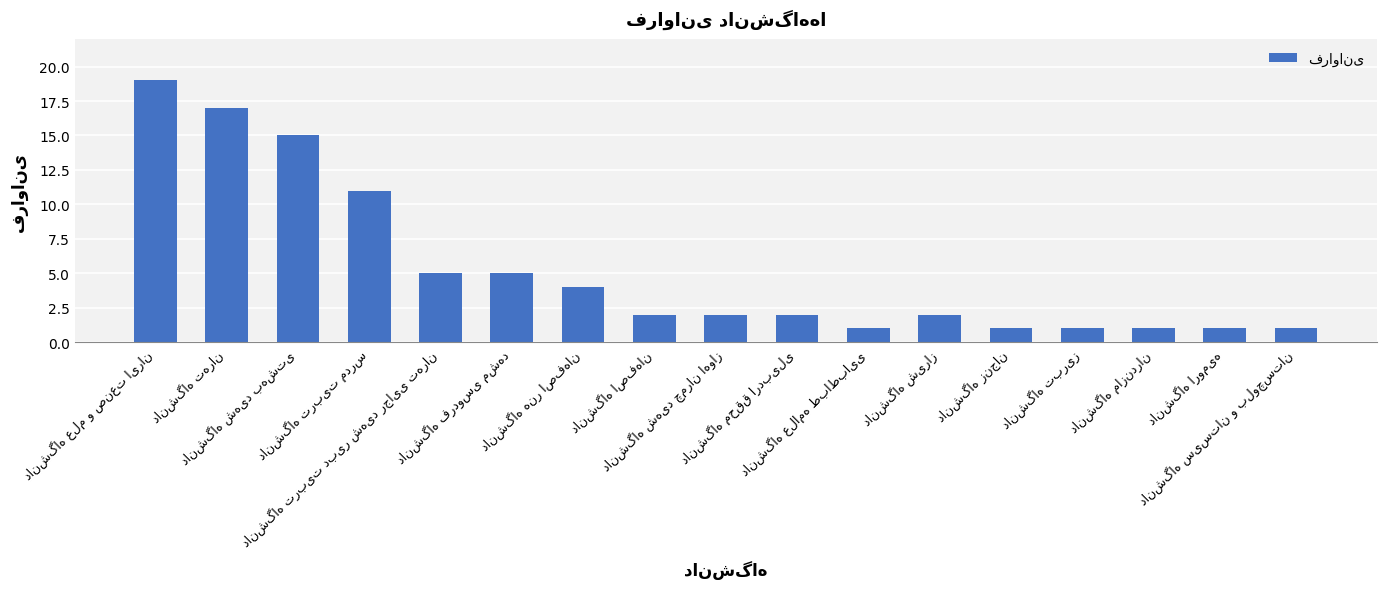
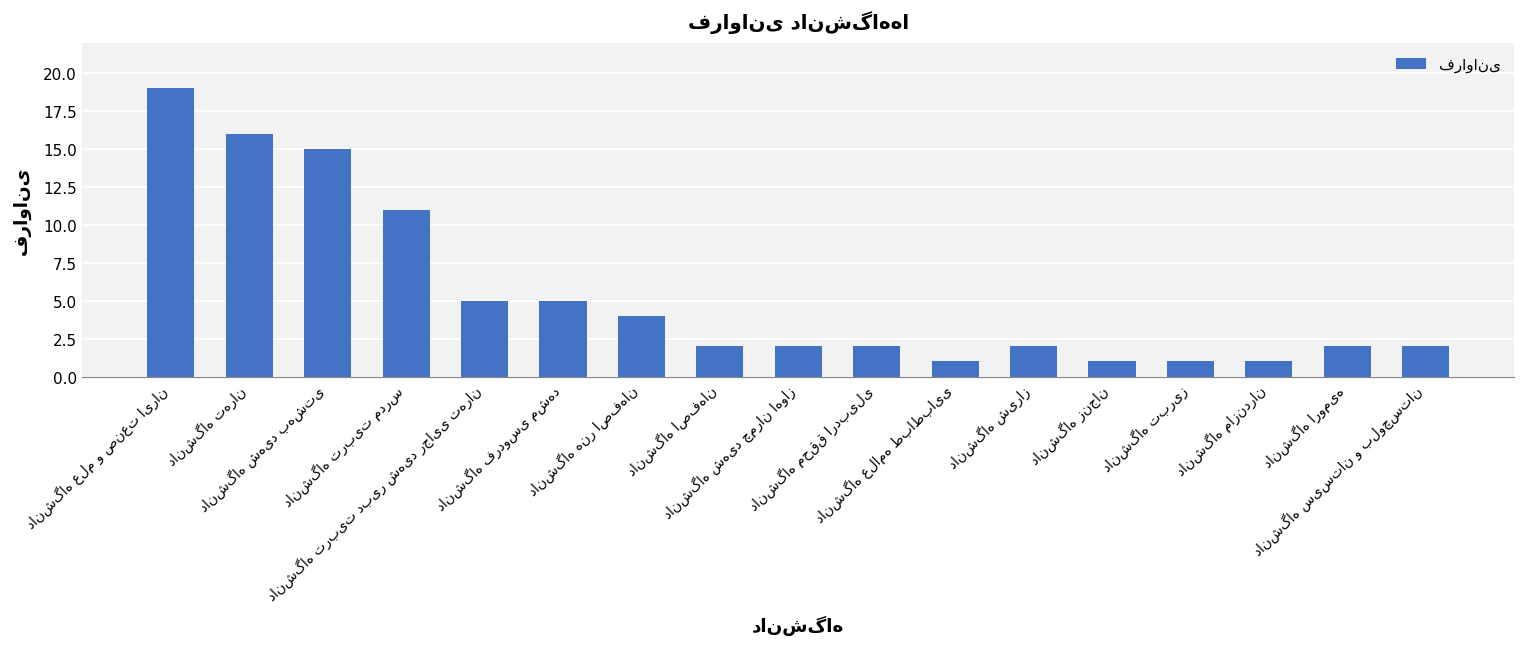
دانشگاه تهران: 17 -> 16
دانشگاه ارومیه: 1 -> 2
دانشگاه سیستان و بلوچستان: 1 -> 2
